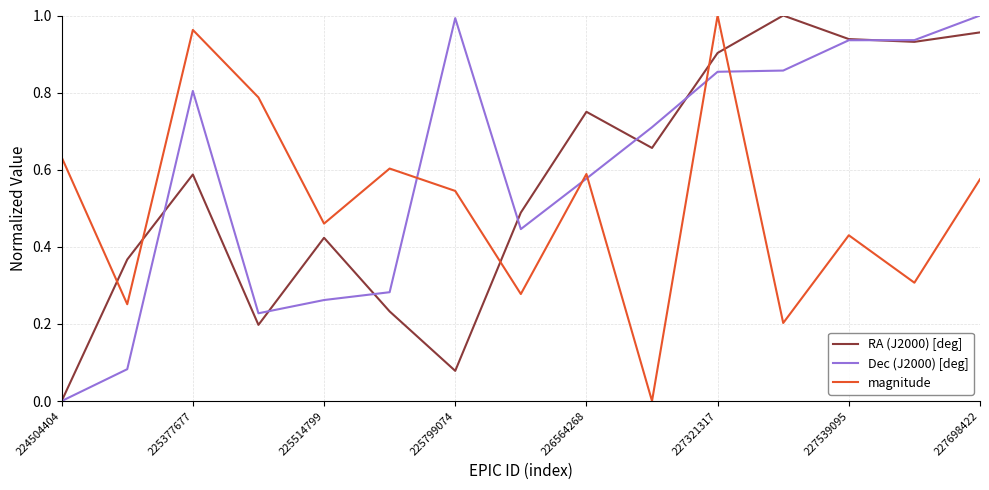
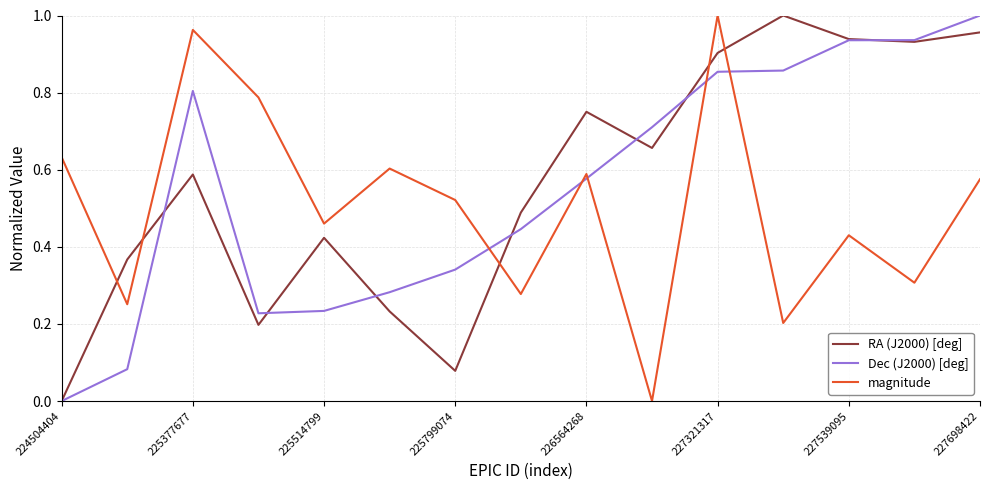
Dec (J2000) [deg], 225514799: 0.26 -> 0.23
Dec (J2000) [deg], 225799074: 0.99 -> 0.34
magnitude, 225799074: 0.54 -> 0.52
